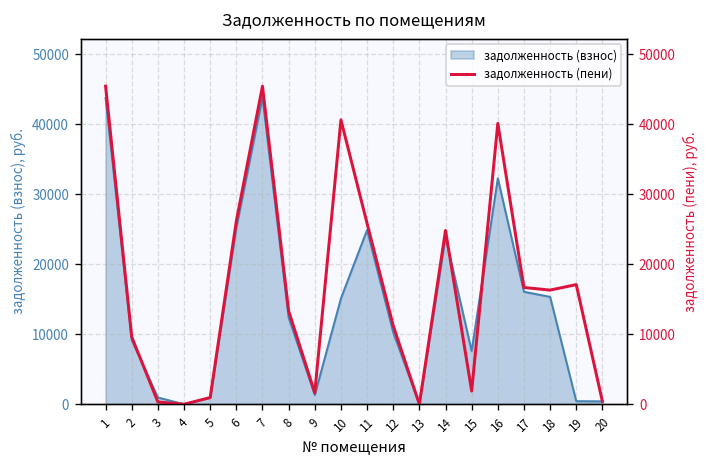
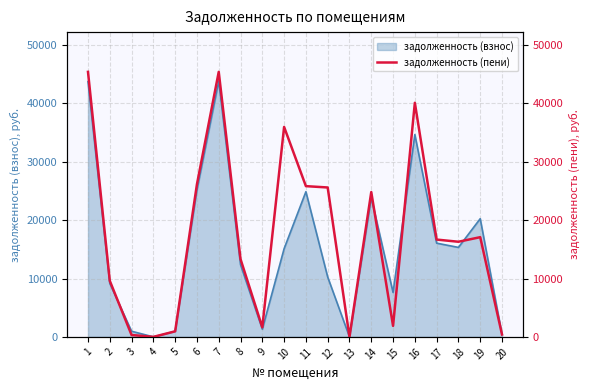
задолженность (взнос), 16: 32000 -> 35000
задолженность (взнос), 19: 0 -> 20000
задолженность (пени), 10: 41000 -> 36000
задолженность (пени), 12: 11000 -> 26000
